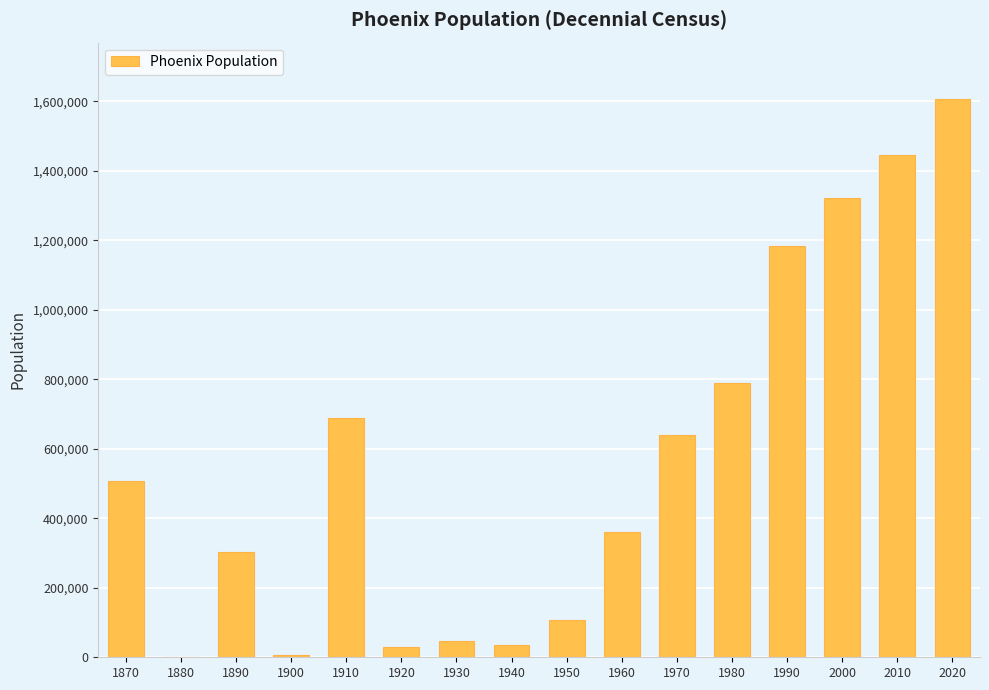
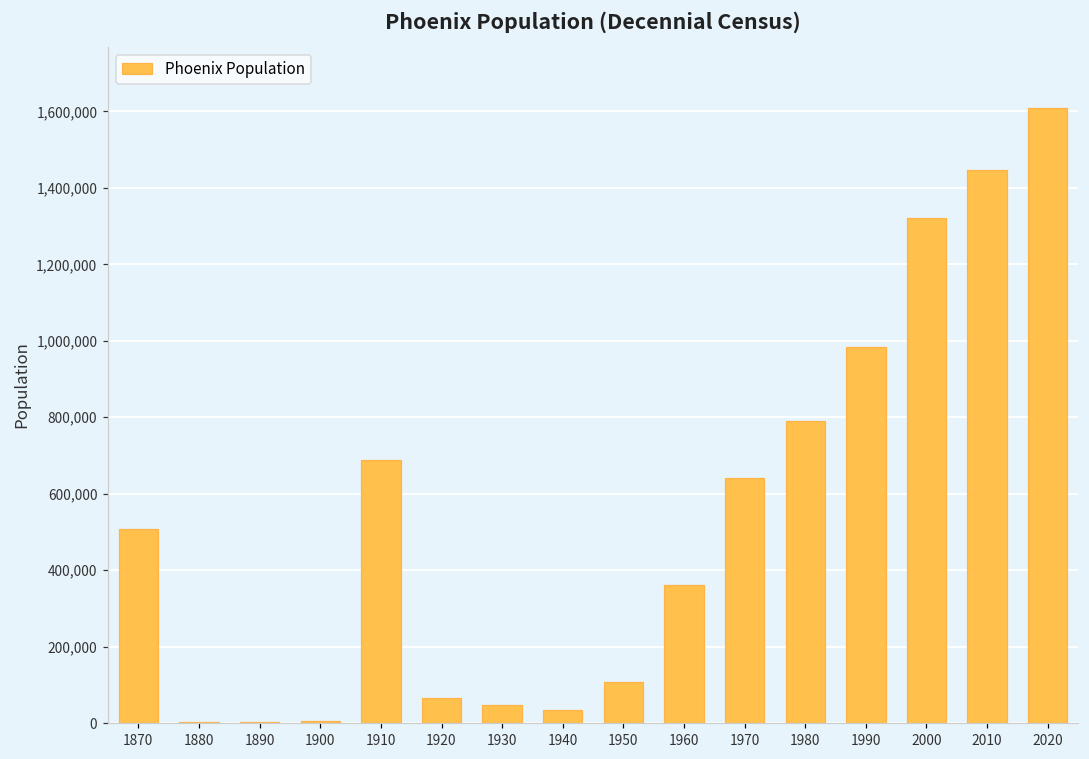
1890: 300,000 -> 0
1920: 30,000 -> 70,000
1990: 1,180,000 -> 980,000
